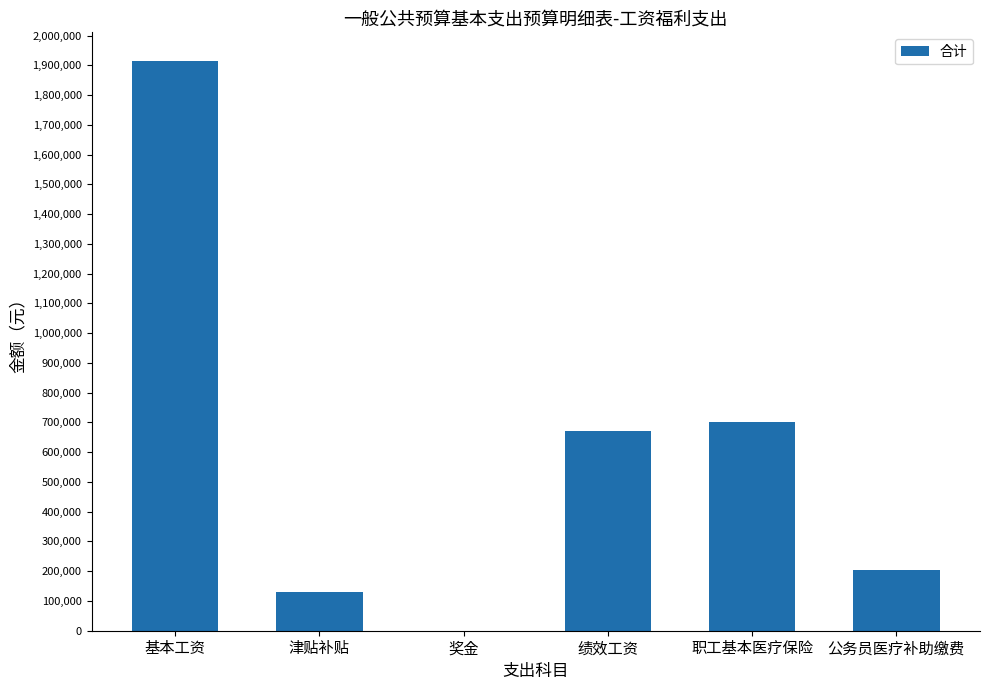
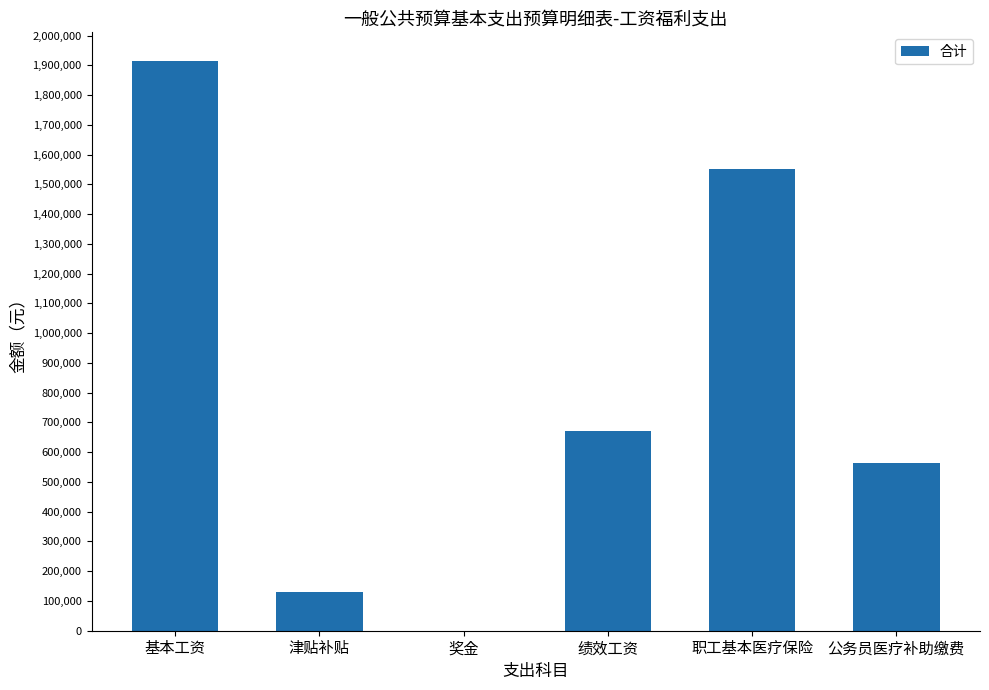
职工基本医疗保险: 700,000 -> 1,550,000
公务员医疗补助缴费: 200,000 -> 560,000
